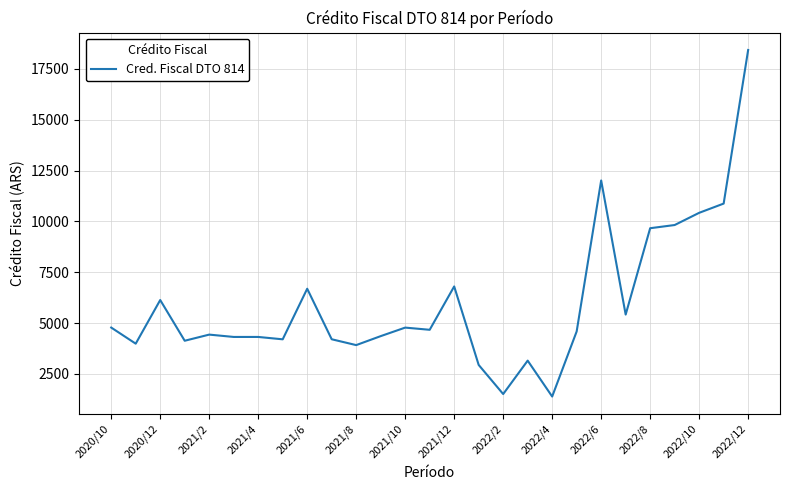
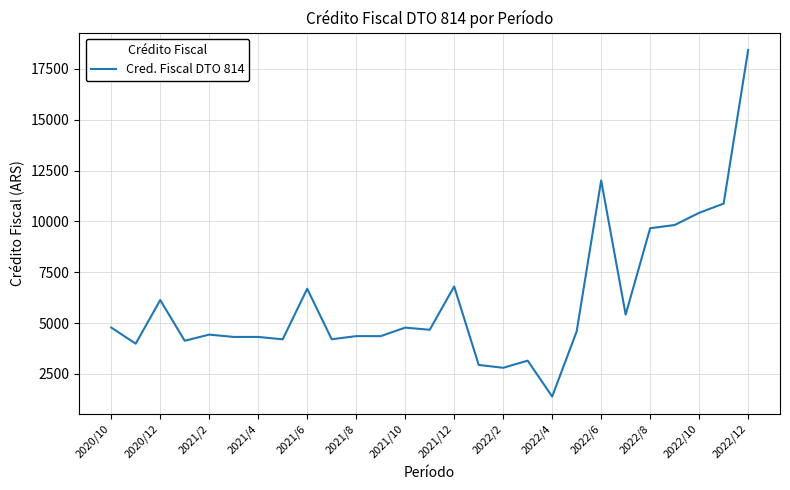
2021/8: 3900 -> 4400
2022/2: 1500 -> 2800
